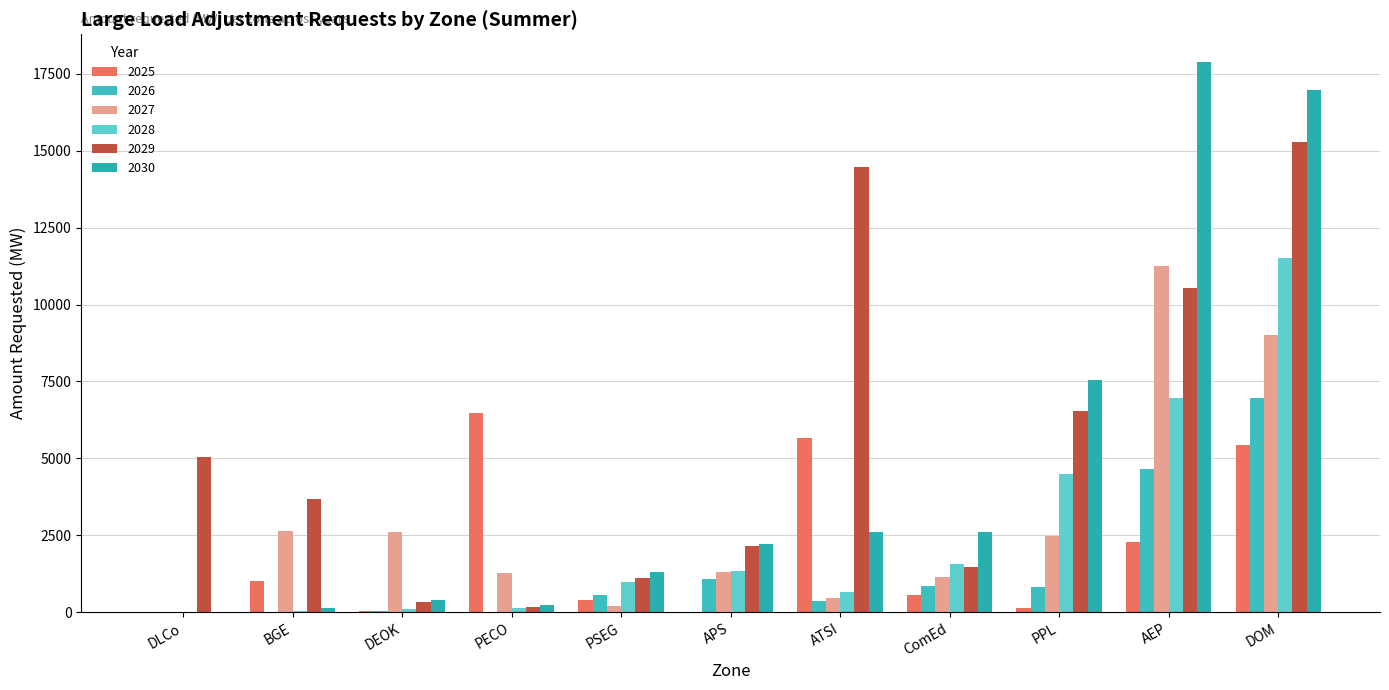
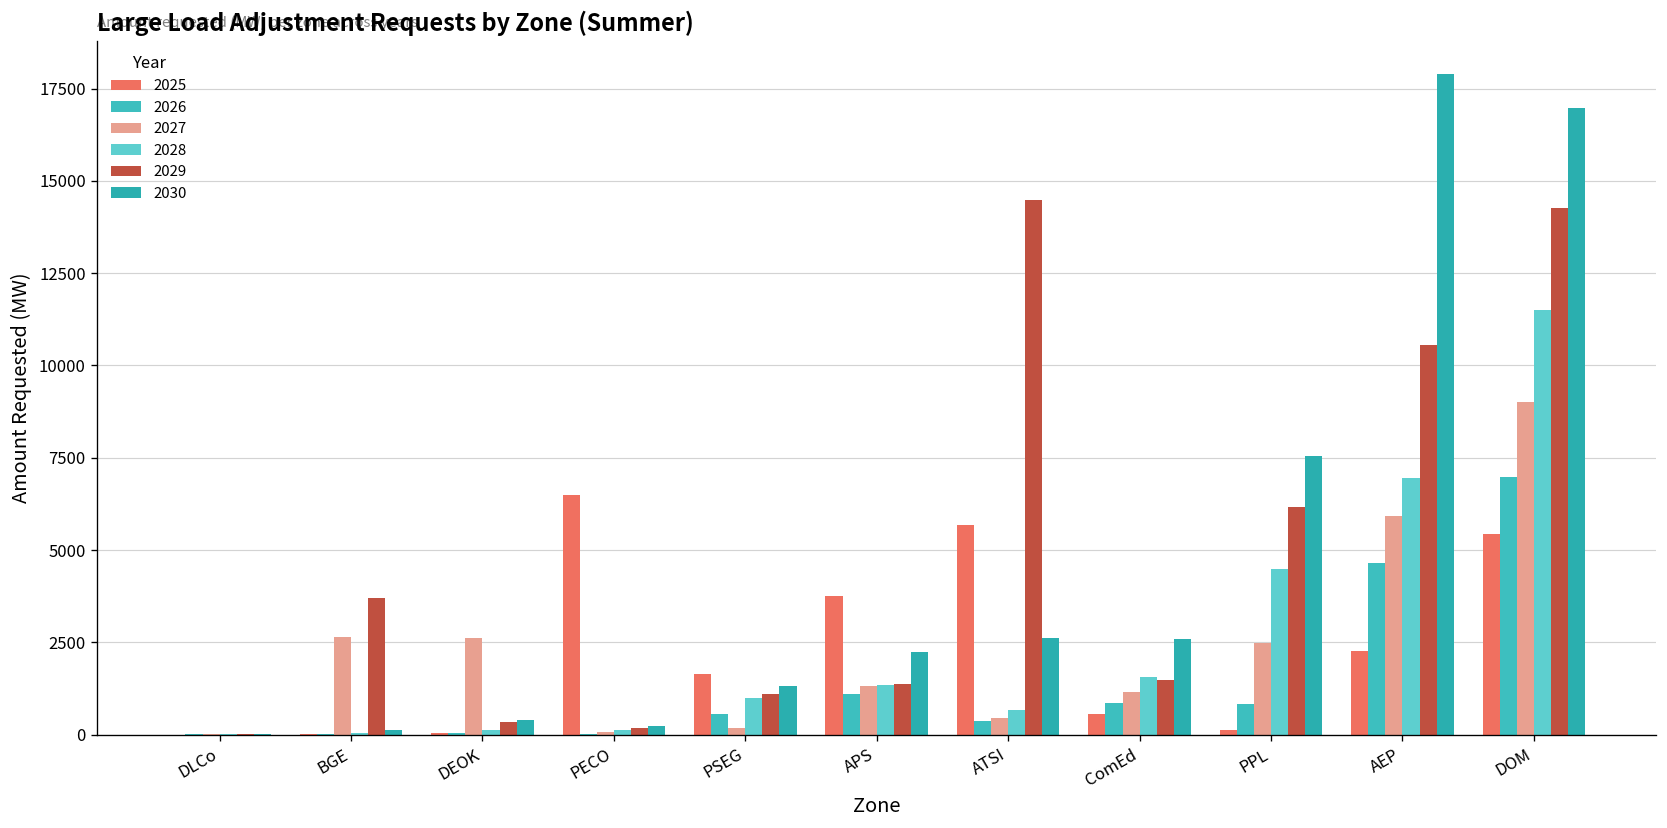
2029, DLCo: 5000 -> 0
2025, BGE: 1000 -> 0
2027, PECO: 1300 -> 100
2025, PSEG: 400 -> 1600
2025, APS: 0 -> 3800
2029, APS: 2200 -> 1400
2029, PPL: 6500 -> 6200
2027, AEP: 11200 -> 5900
2029, DOM: 15300 -> 14300
